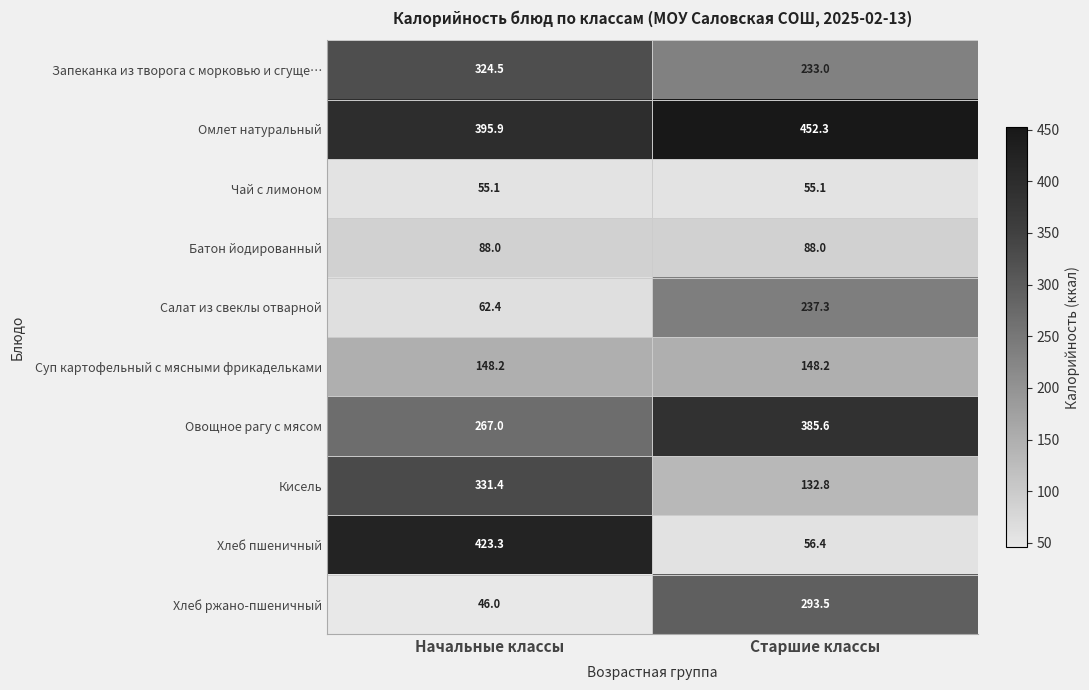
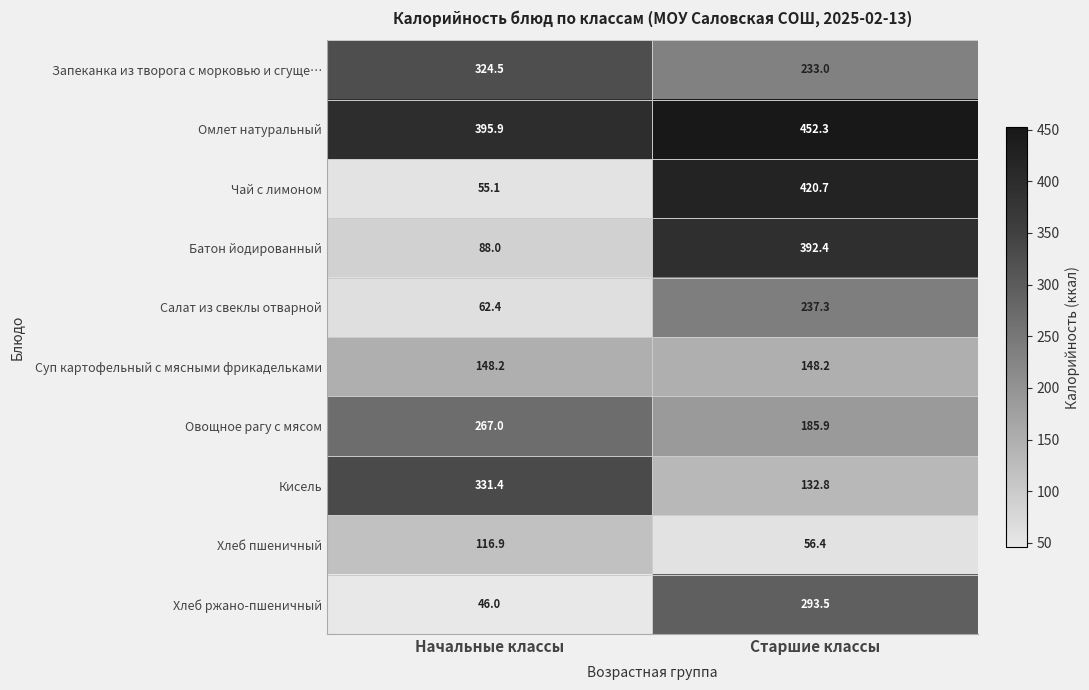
Чай с лимоном, Старшие классы: 55.1 -> 420.7
Батон йодированный, Старшие классы: 88.0 -> 392.4
Овощное рагу с мясом, Старшие классы: 385.6 -> 185.9
Хлеб пшеничный, Начальные классы: 423.3 -> 116.9
